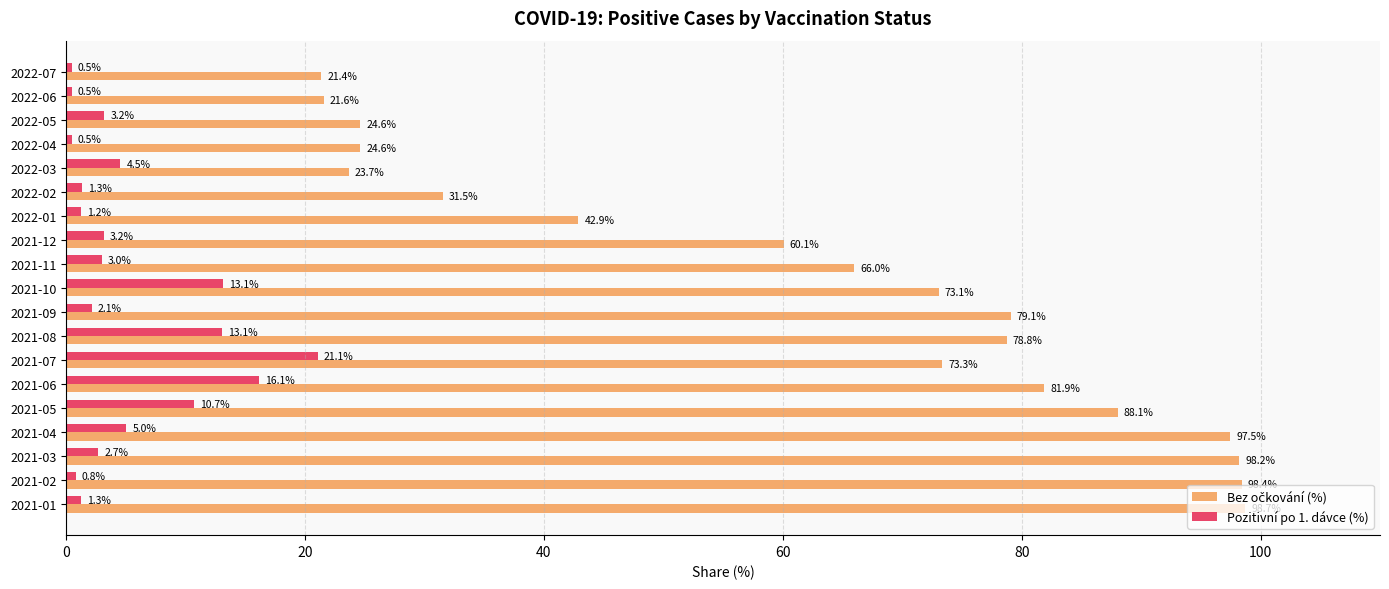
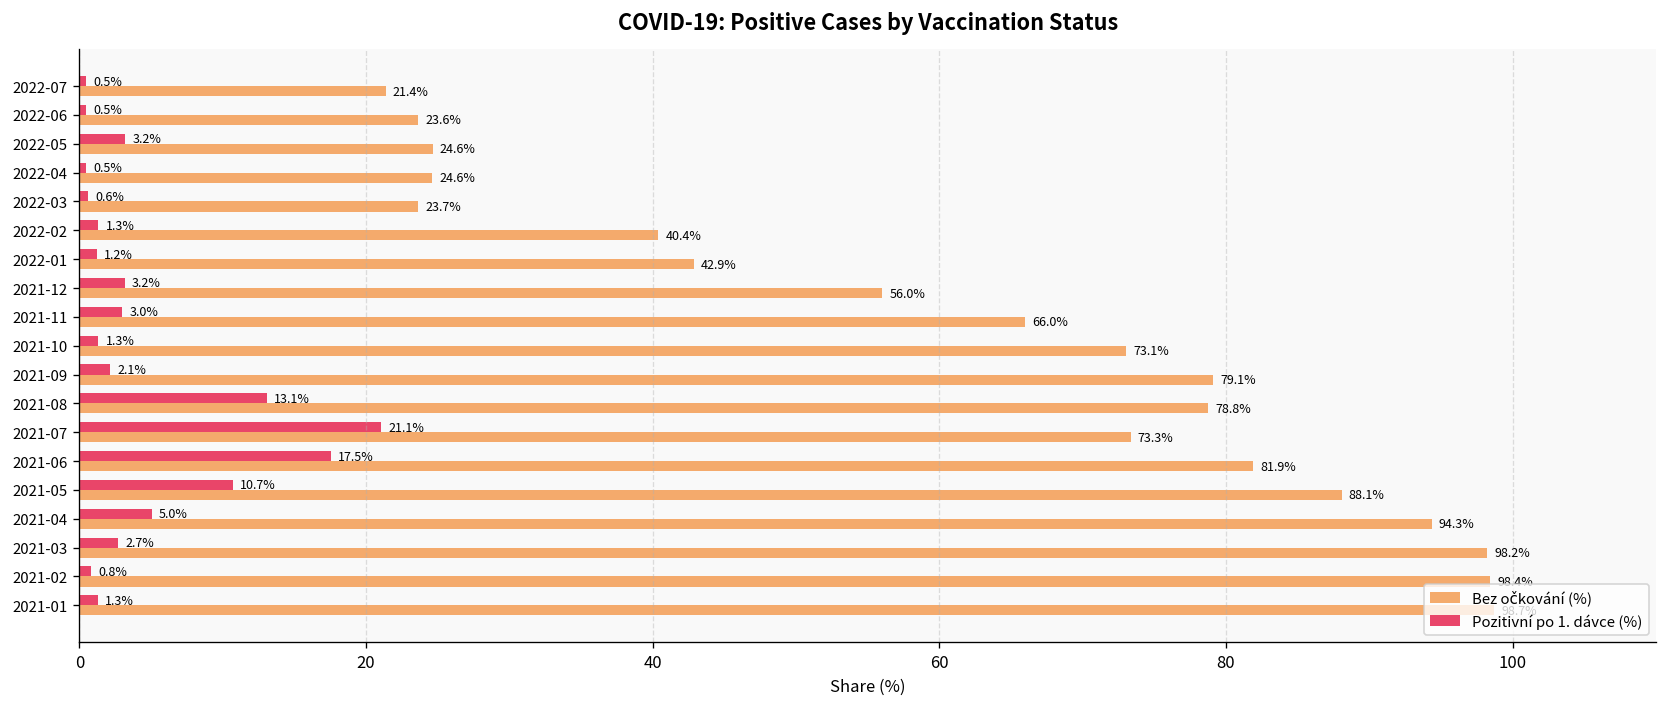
Bez očkování (%), 2022-06: 21.6% -> 23.6%
Pozitivní po 1. dávce (%), 2022-03: 4.5% -> 0.6%
Bez očkování (%), 2022-02: 31.5% -> 40.4%
Bez očkování (%), 2021-12: 60.1% -> 56.0%
Pozitivní po 1. dávce (%), 2021-10: 13.1% -> 1.3%
Pozitivní po 1. dávce (%), 2021-06: 16.1% -> 17.5%
Bez očkování (%), 2021-04: 97.5% -> 94.3%
